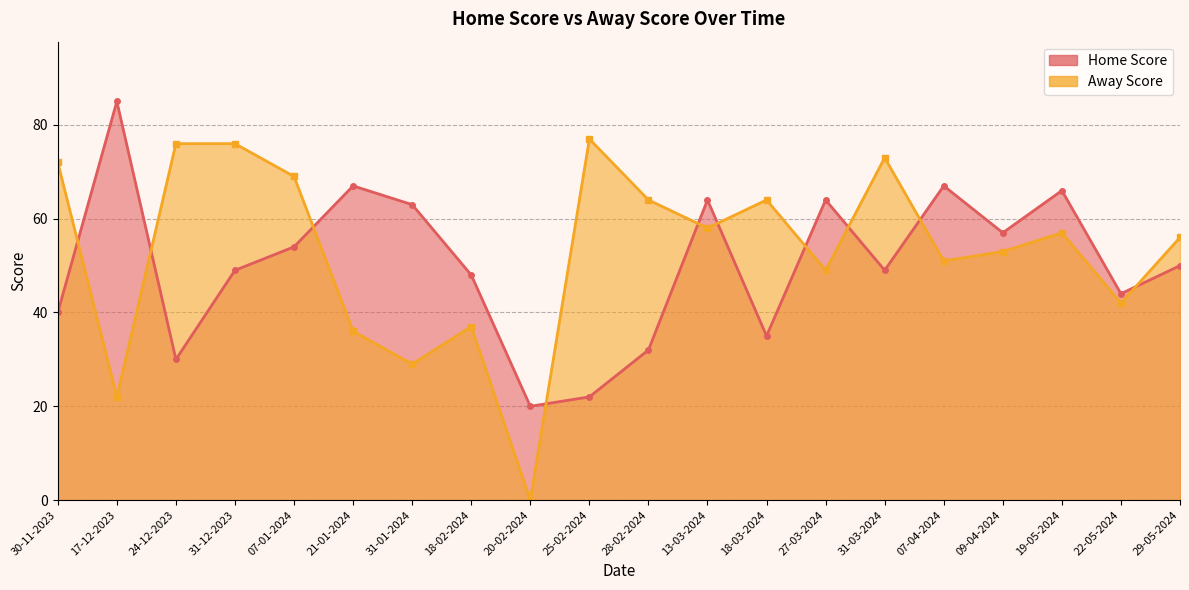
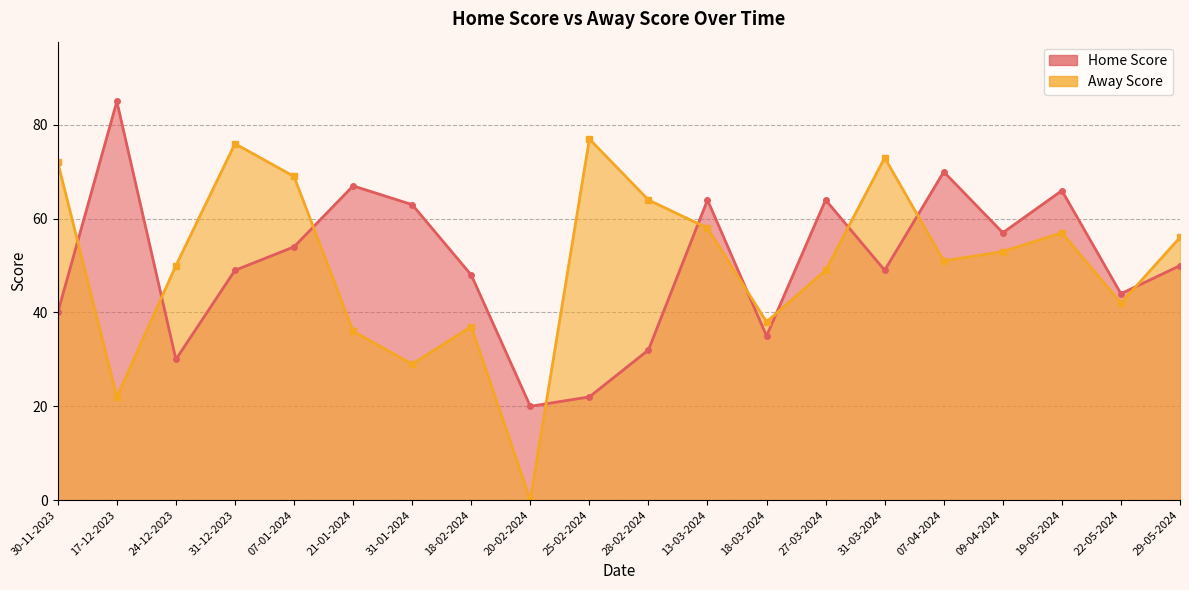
Away Score, 24-12-2023: 76 -> 50
Away Score, 18-03-2024: 64 -> 38
Home Score, 07-04-2024: 67 -> 70
